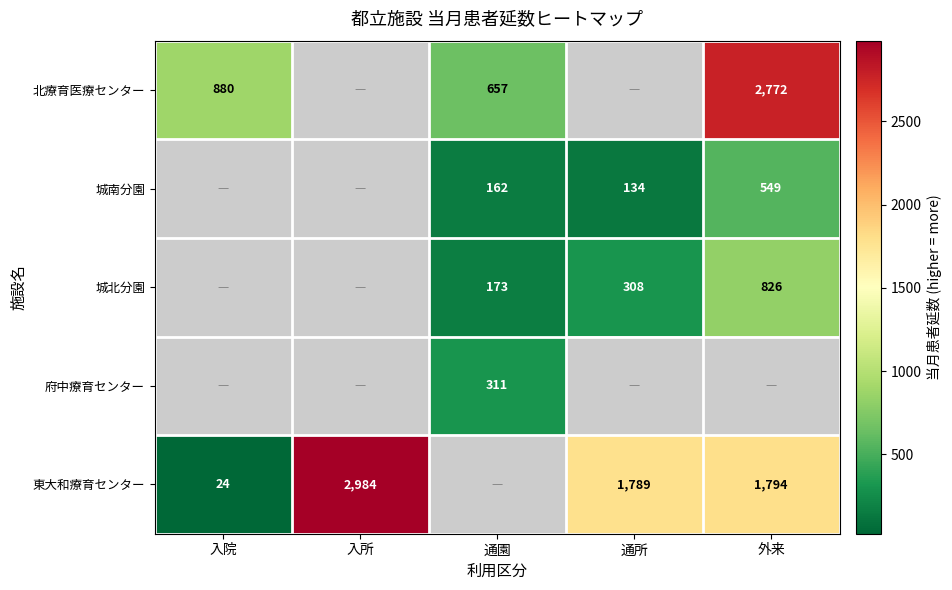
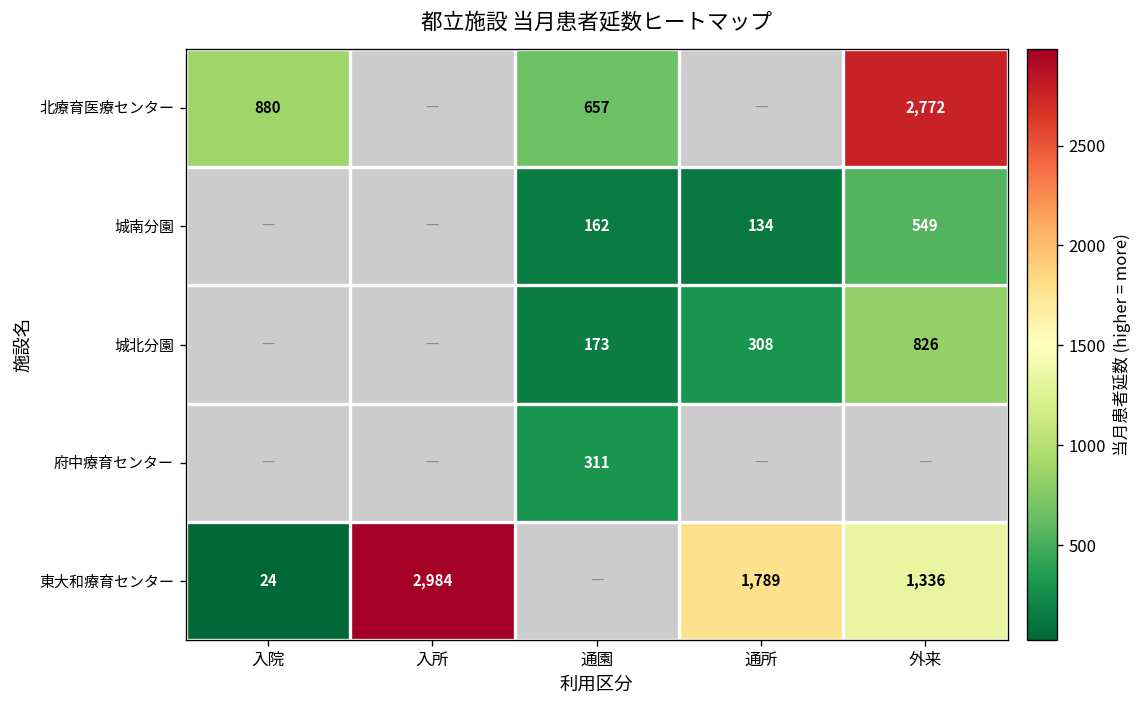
東大和療育センター, 外来: 1,794 -> 1,336
